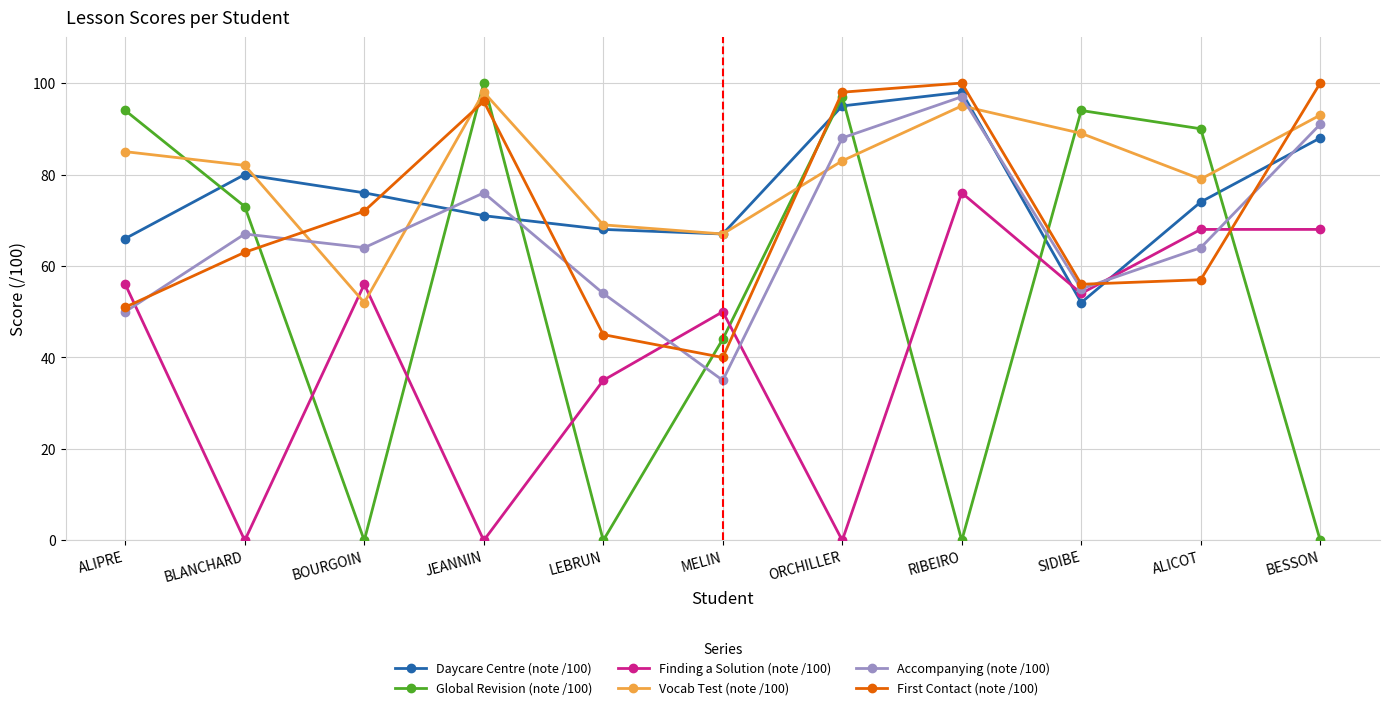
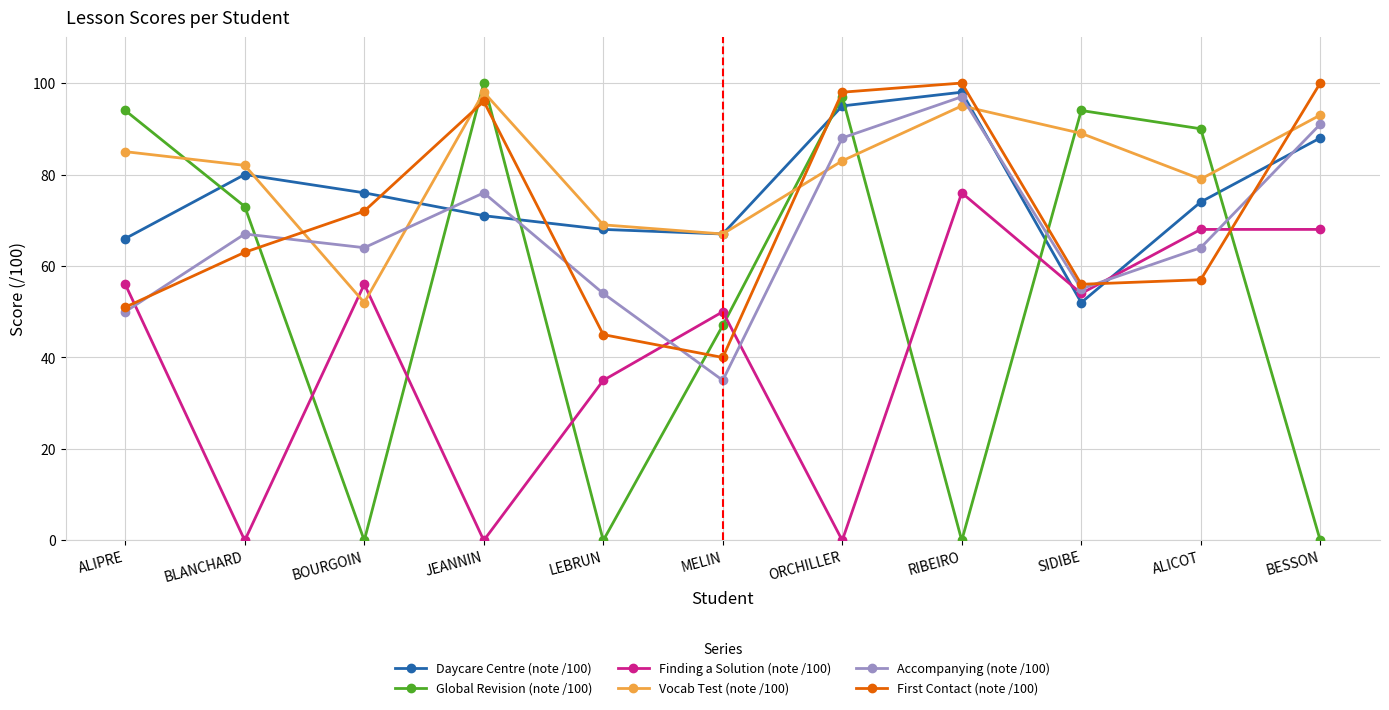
Global Revision (note /100), MELIN: 44 -> 47
